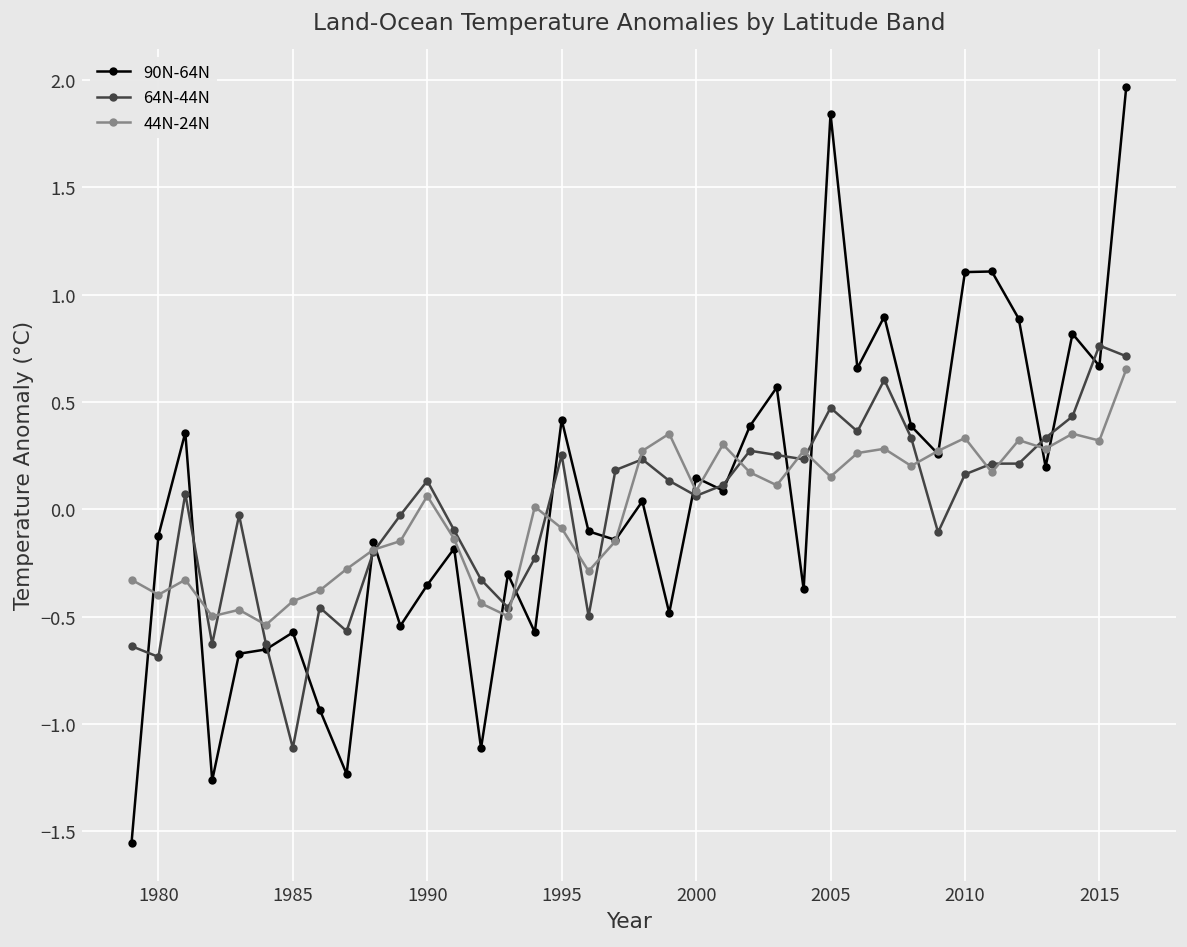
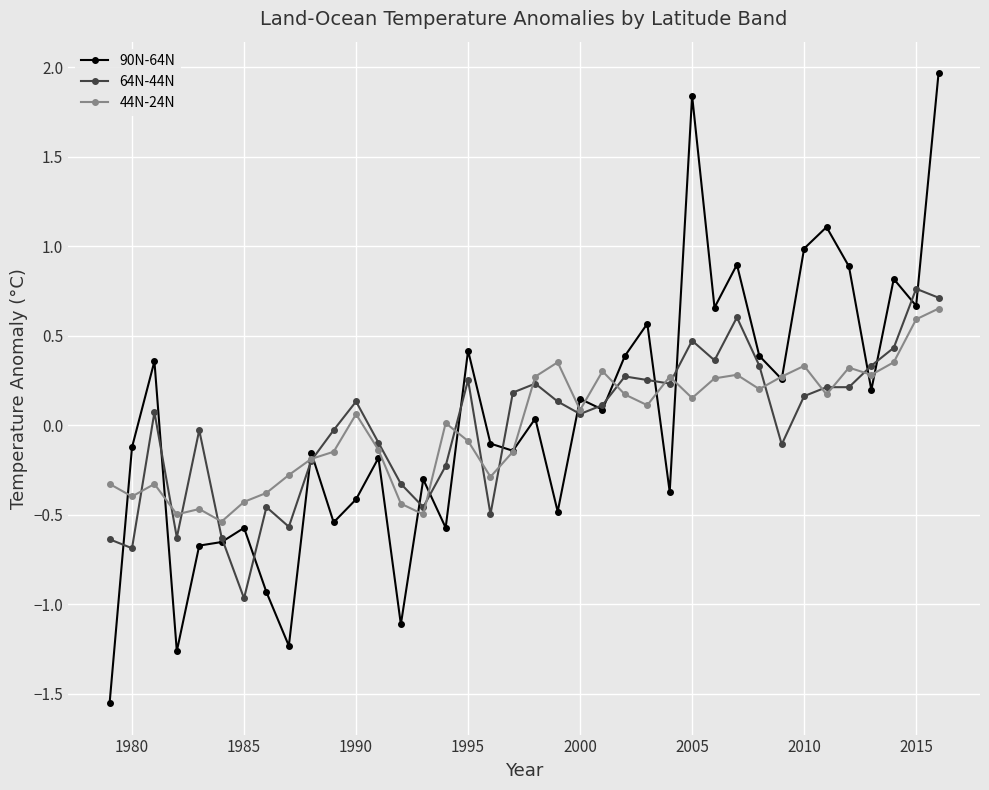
64N-44N, 1985: -1.11 -> -0.97
90N-64N, 1990: -0.35 -> -0.41
90N-64N, 2010: 1.10 -> 0.99
44N-24N, 2015: 0.32 -> 0.59
